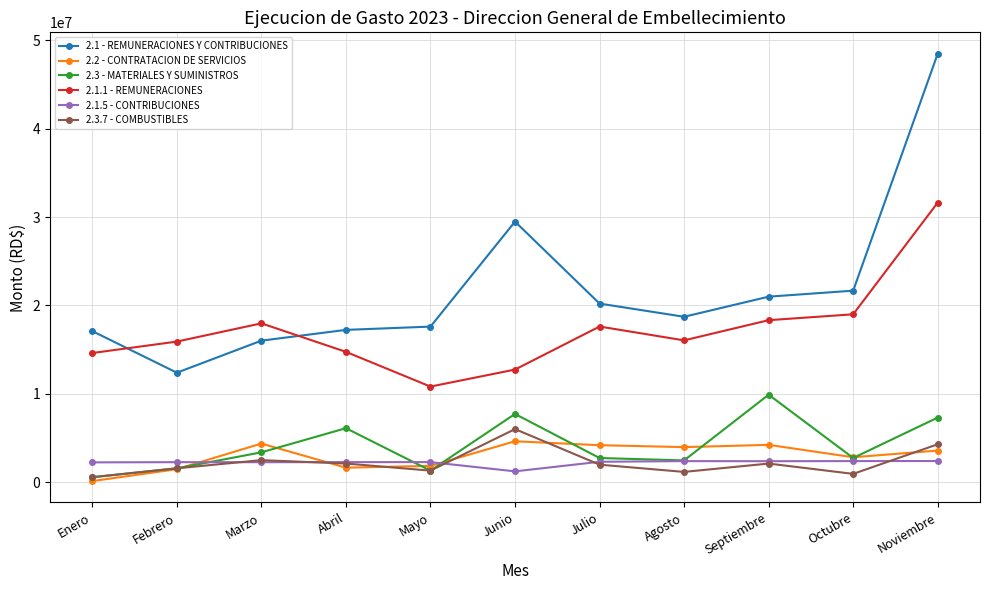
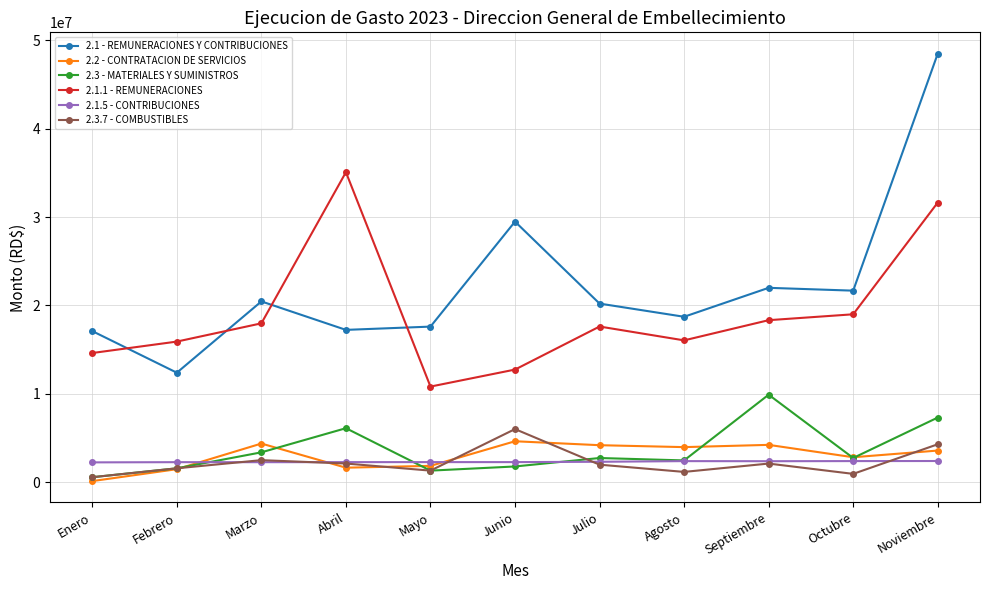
2.1 - REMUNERACIONES Y CONTRIBUCIONES, Marzo: 16000000 -> 20000000
2.1.1 - REMUNERACIONES, Abril: 15000000 -> 35000000
2.3 - MATERIALES Y SUMINISTROS, Junio: 8000000 -> 2000000
2.1.5 - CONTRIBUCIONES, Junio: 1000000 -> 2000000
2.1 - REMUNERACIONES Y CONTRIBUCIONES, Septiembre: 21000000 -> 22000000
